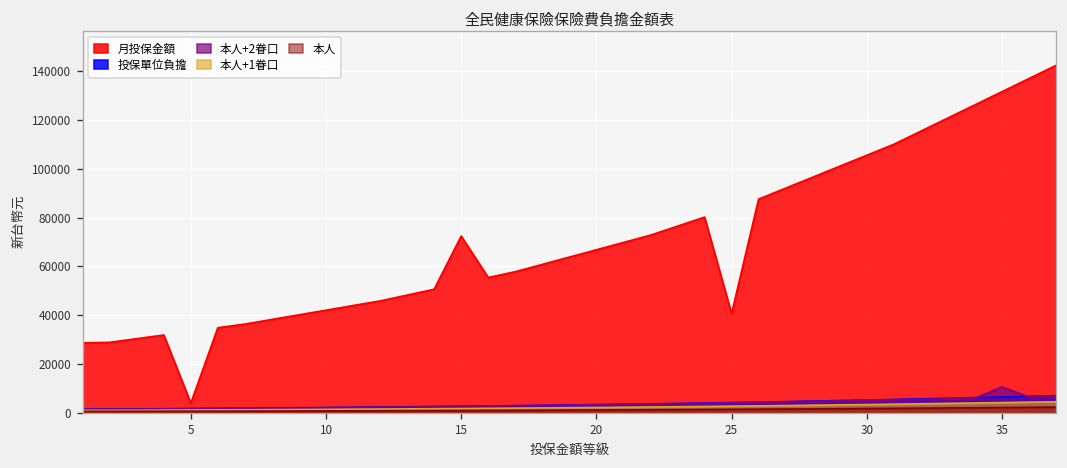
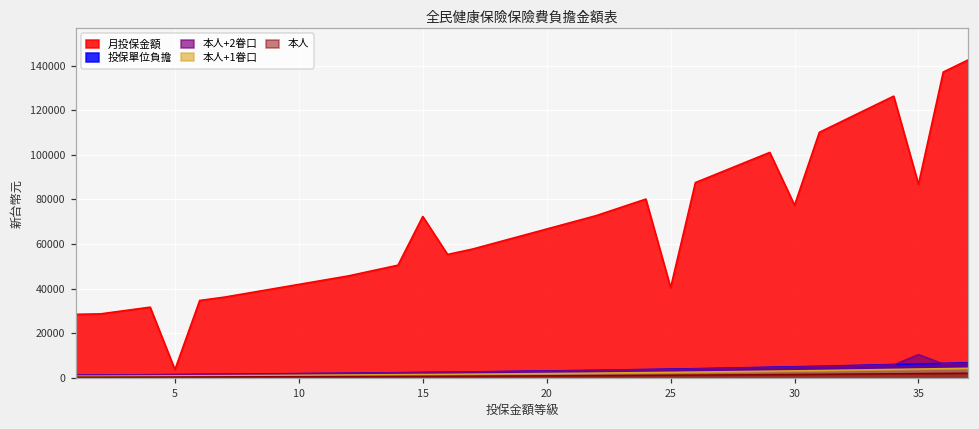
月投保金額, 30: 106000 -> 77000
月投保金額, 35: 132000 -> 87000
